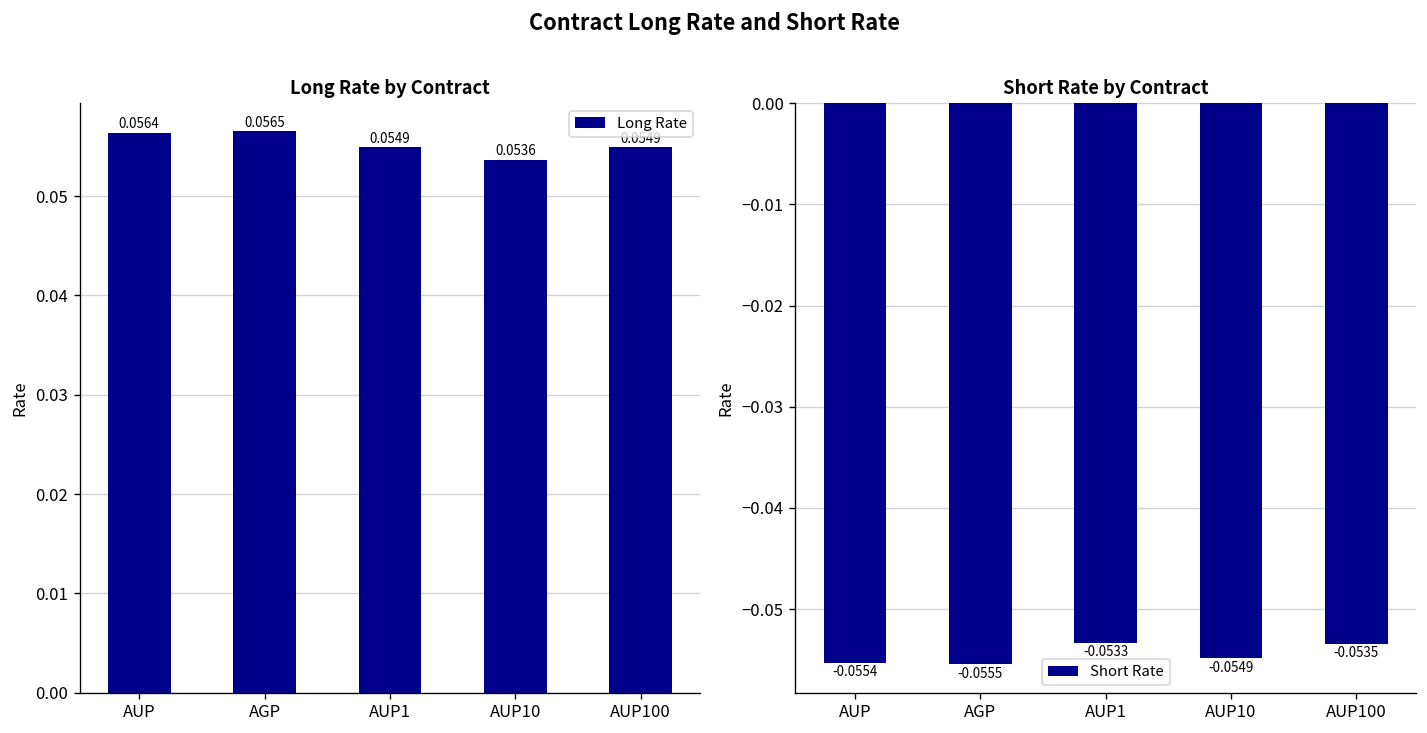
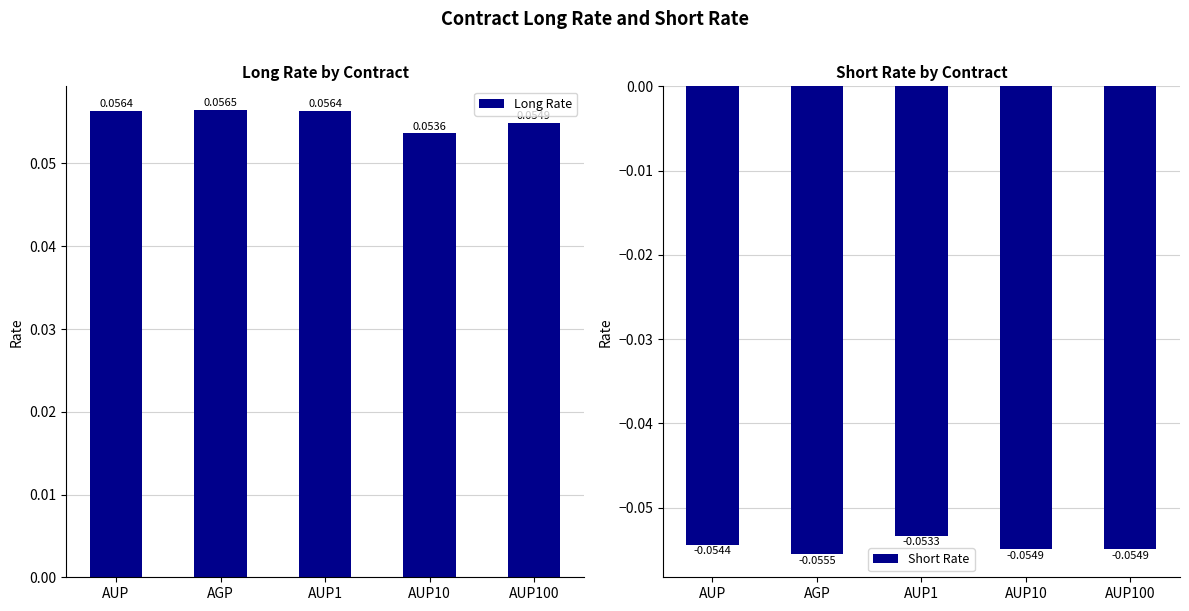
Long Rate by Contract, AUP1: 0.0549 -> 0.0564
Short Rate by Contract, AUP: -0.0554 -> -0.0544
Short Rate by Contract, AUP100: -0.0535 -> -0.0549
